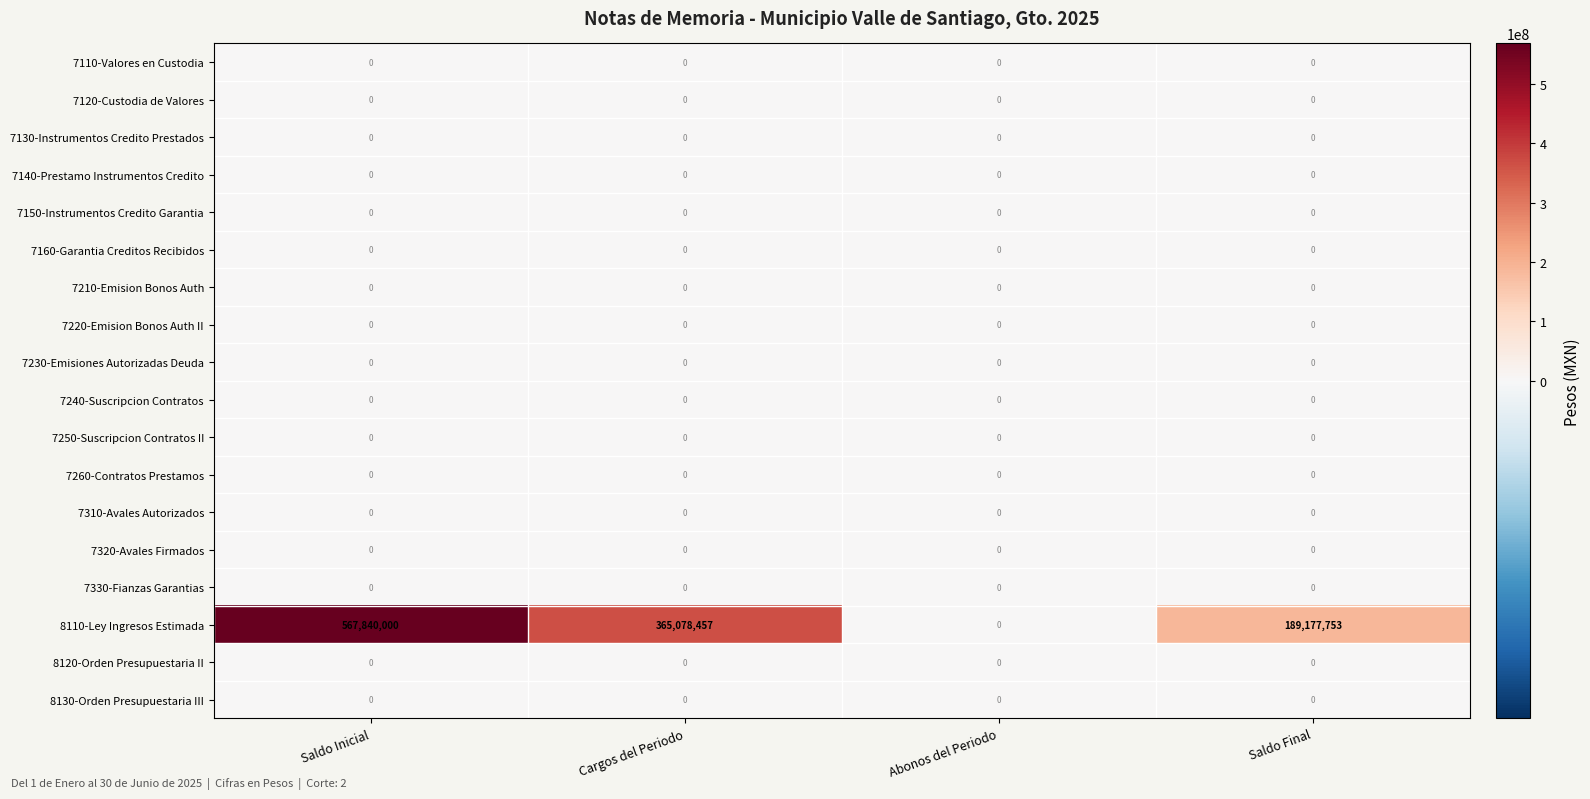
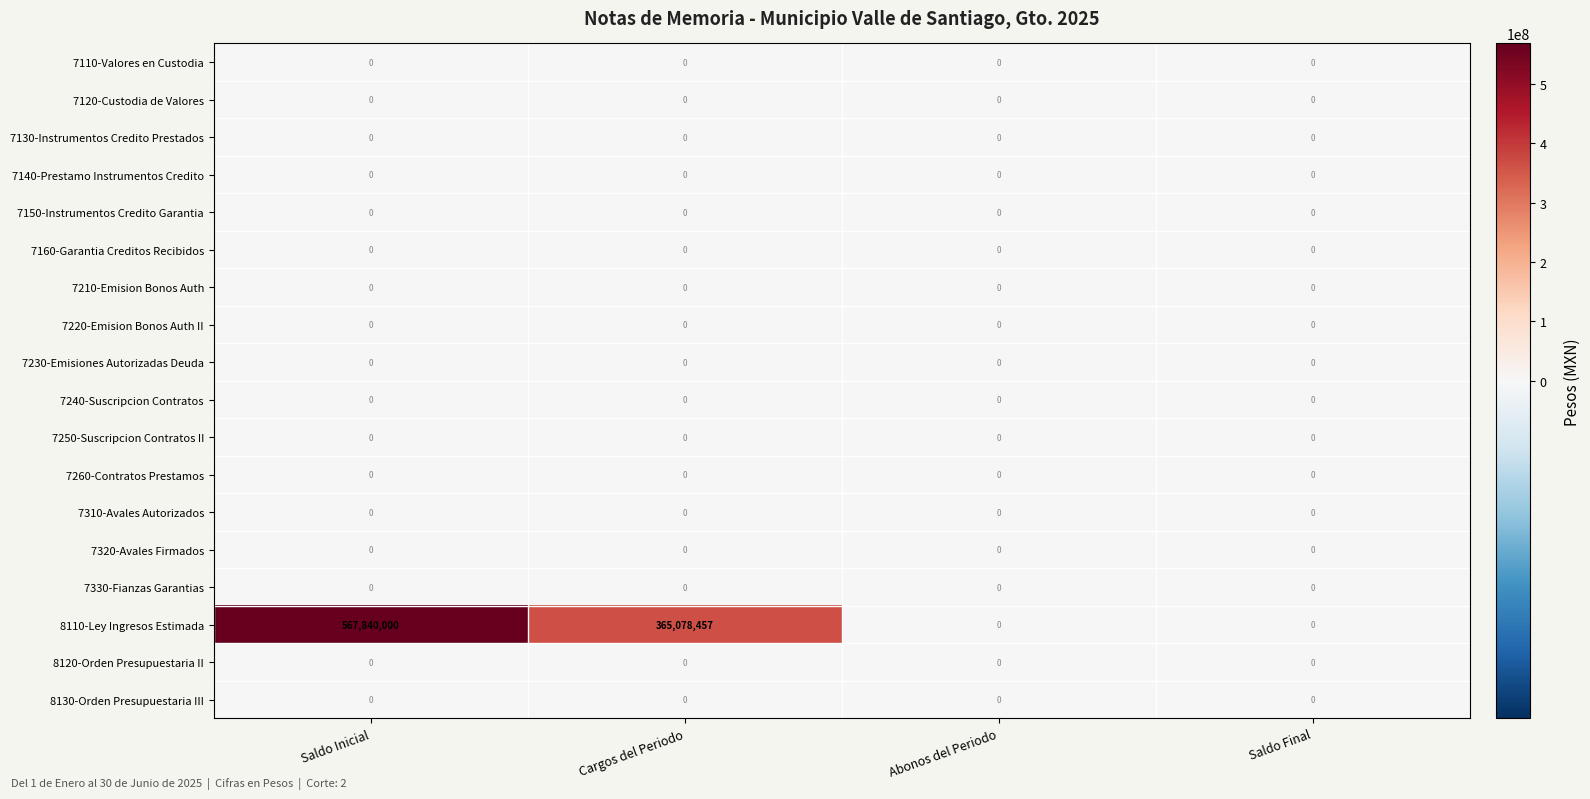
8110-Ley Ingresos Estimada, Saldo Final: 189,177,753 -> 0
